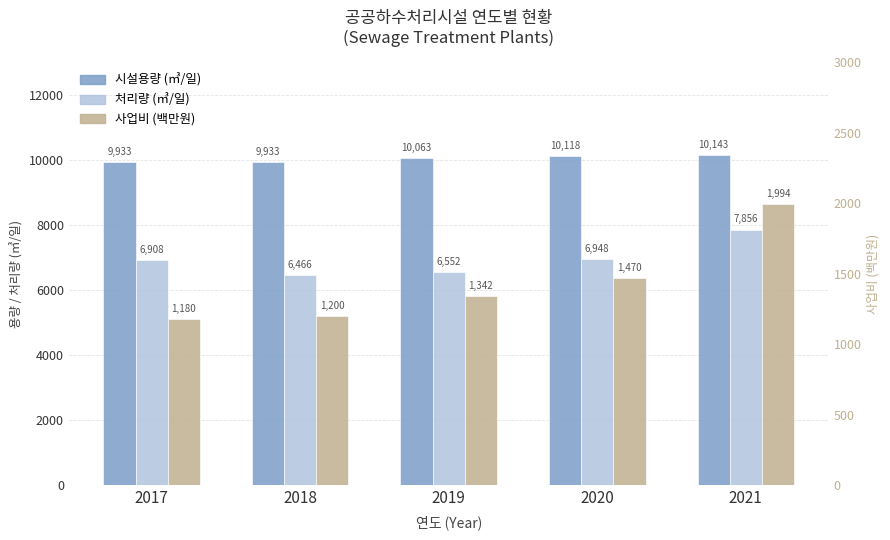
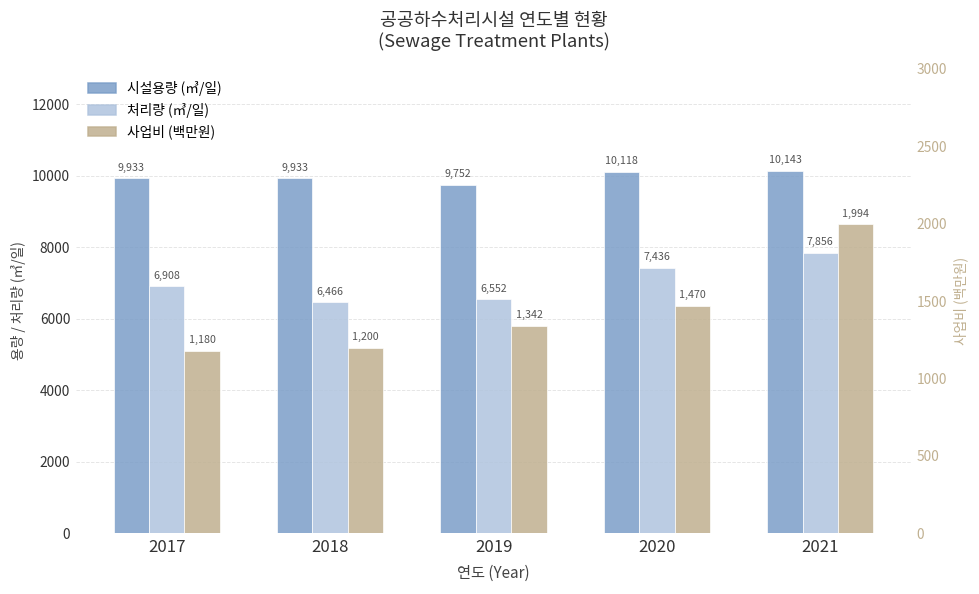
시설용량 (㎥/일), 2019: 10,063 -> 9,752
처리량 (㎥/일), 2020: 6,948 -> 7,436
